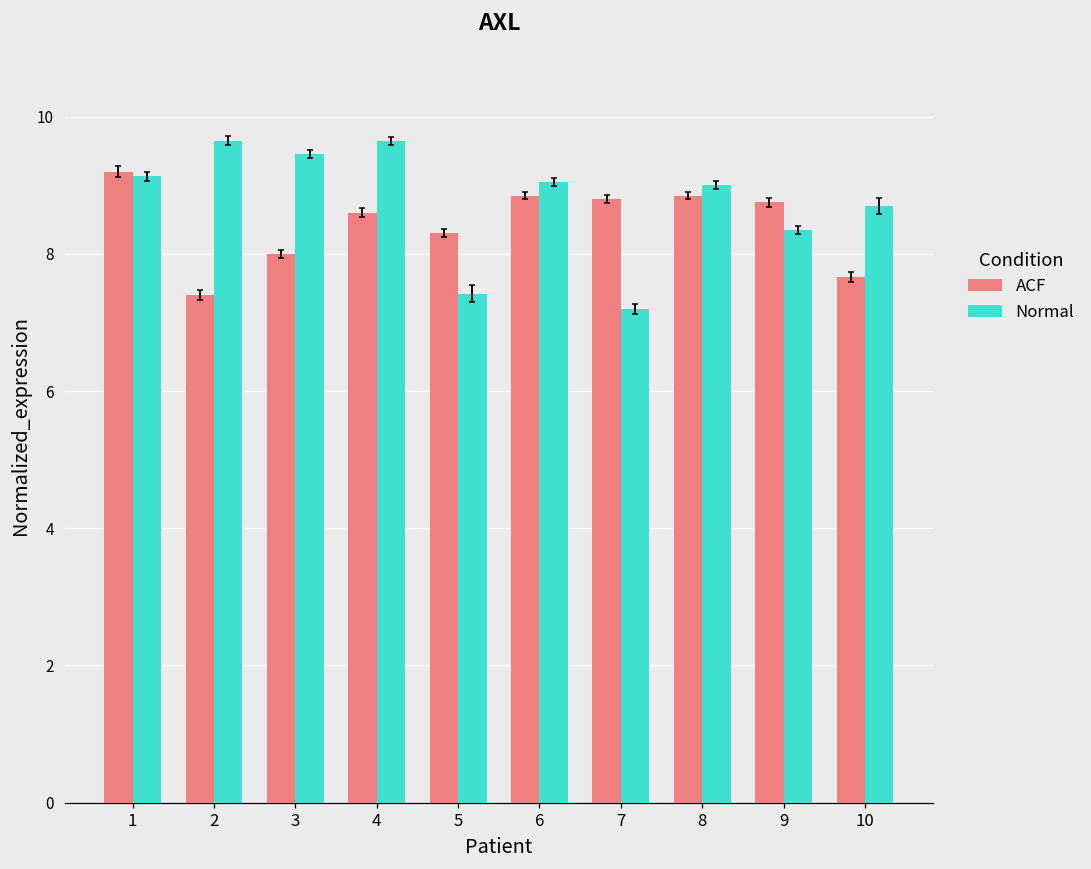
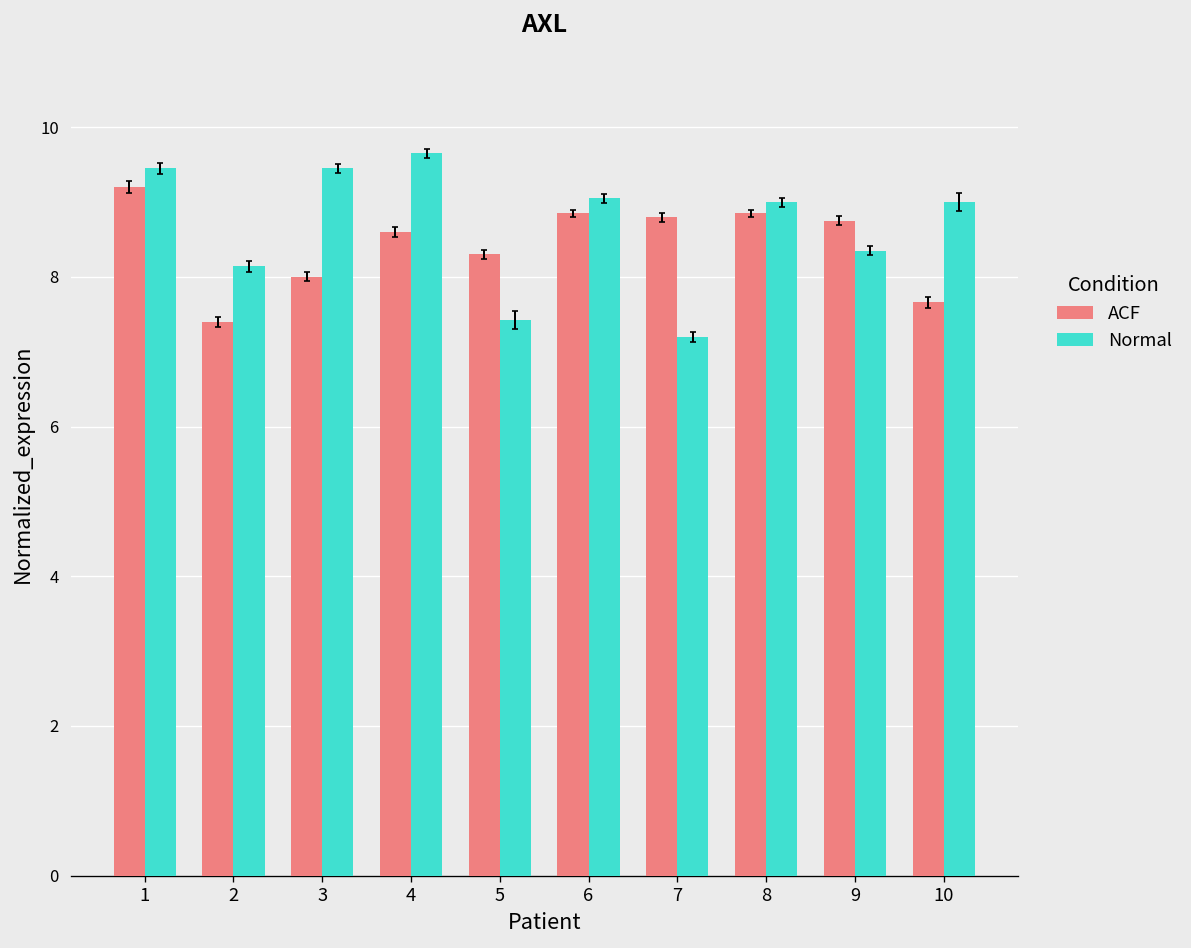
Normal, 1: 9.1 -> 9.5
Normal, 2: 9.7 -> 8.1
Normal, 10: 8.7 -> 9.0
